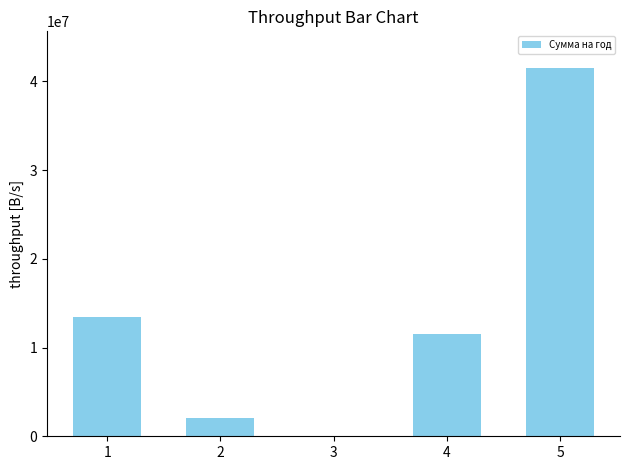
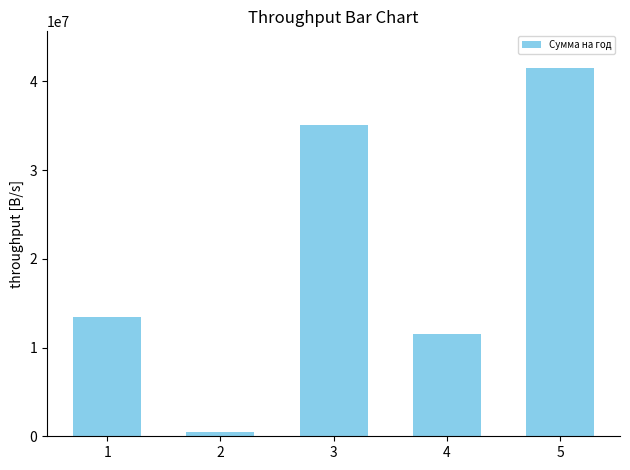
2: 2000000 -> 0
3: 0 -> 35000000
